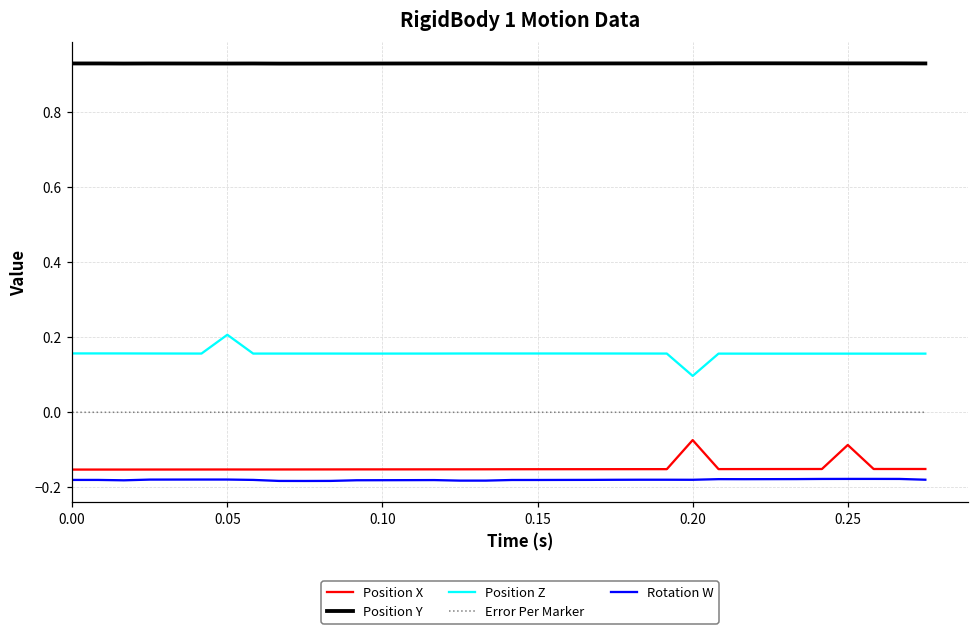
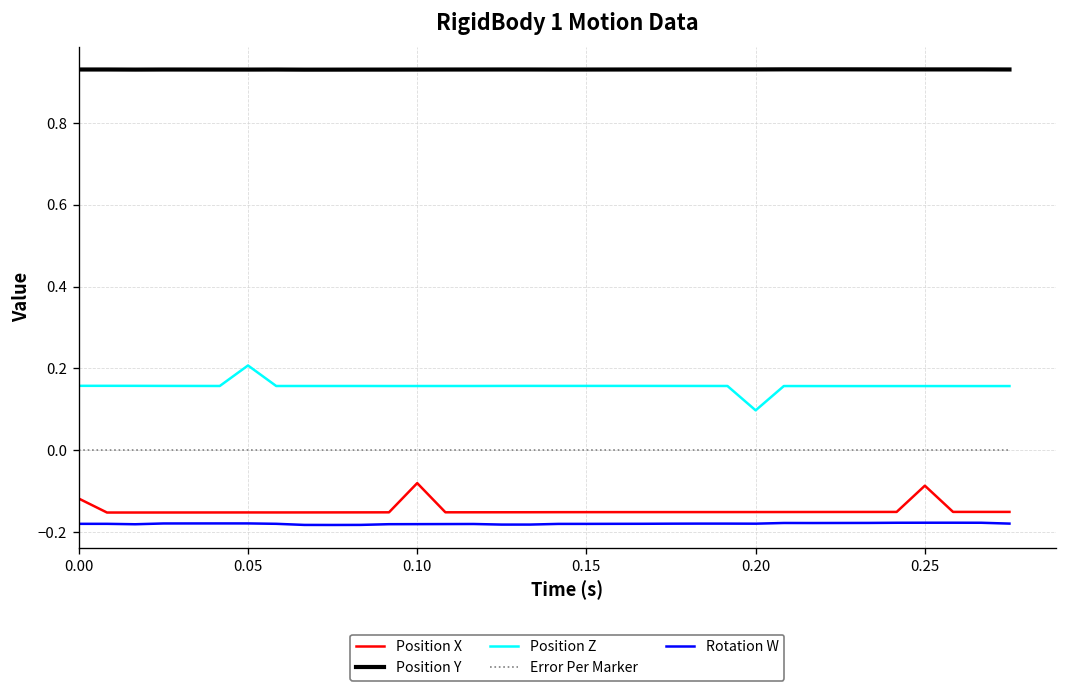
Position X, 0.00: -0.15 -> -0.12
Position X, 0.10: -0.15 -> -0.08
Position X, 0.20: -0.07 -> -0.15
